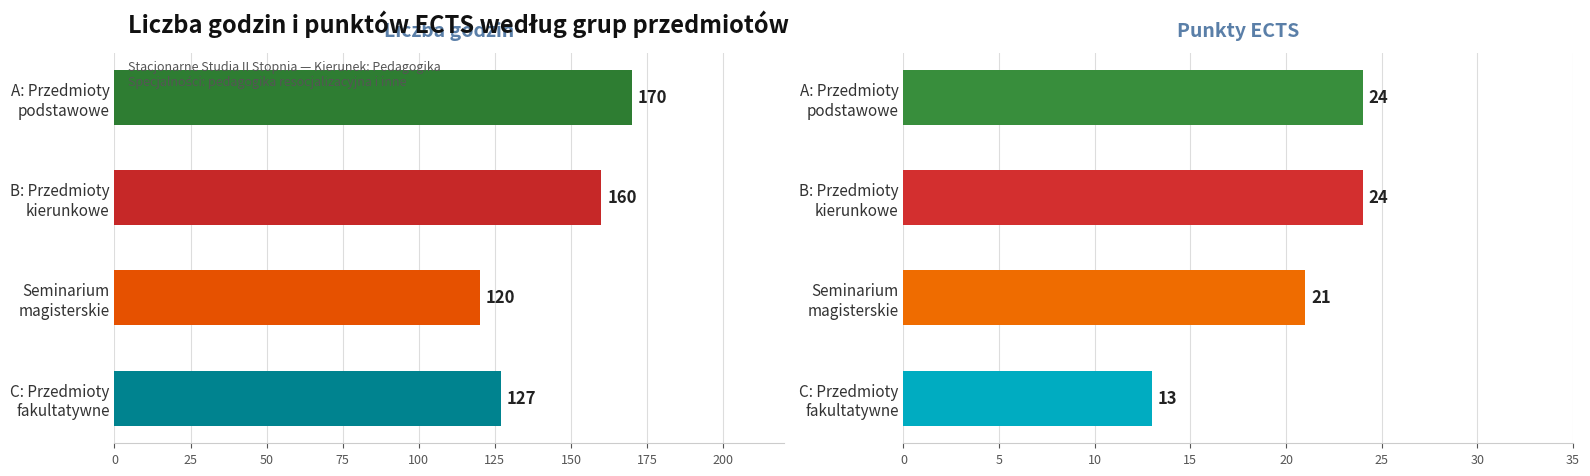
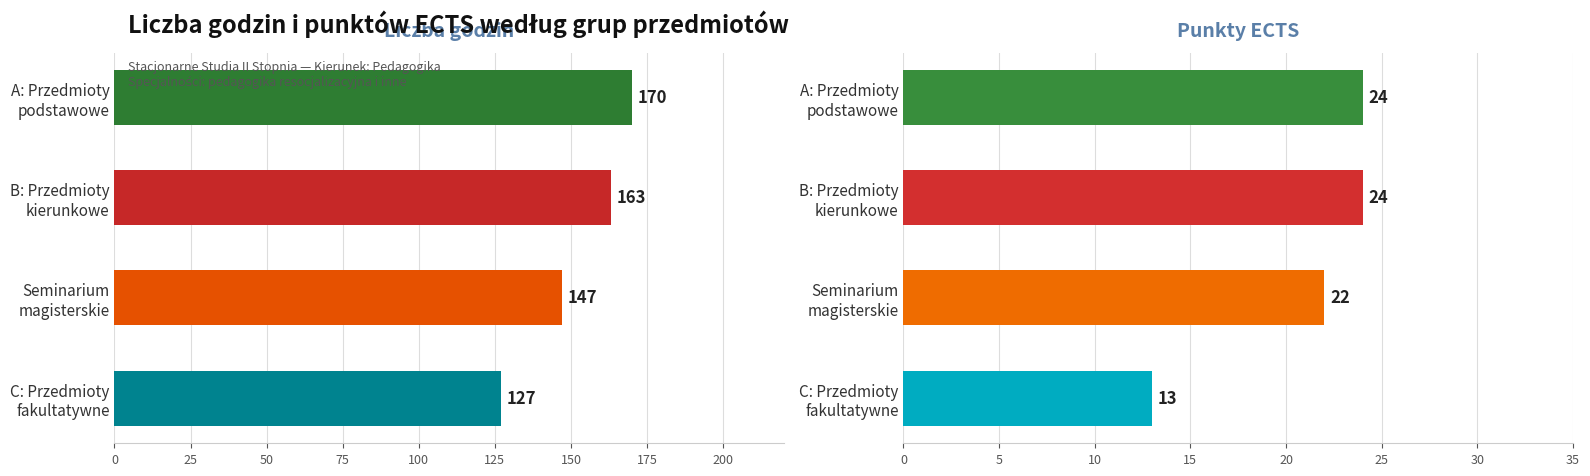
Liczba godzin, B: Przedmioty kierunkowe: 160 -> 163
Liczba godzin, Seminarium magisterskie: 120 -> 147
Punkty ECTS, Seminarium magisterskie: 21 -> 22
